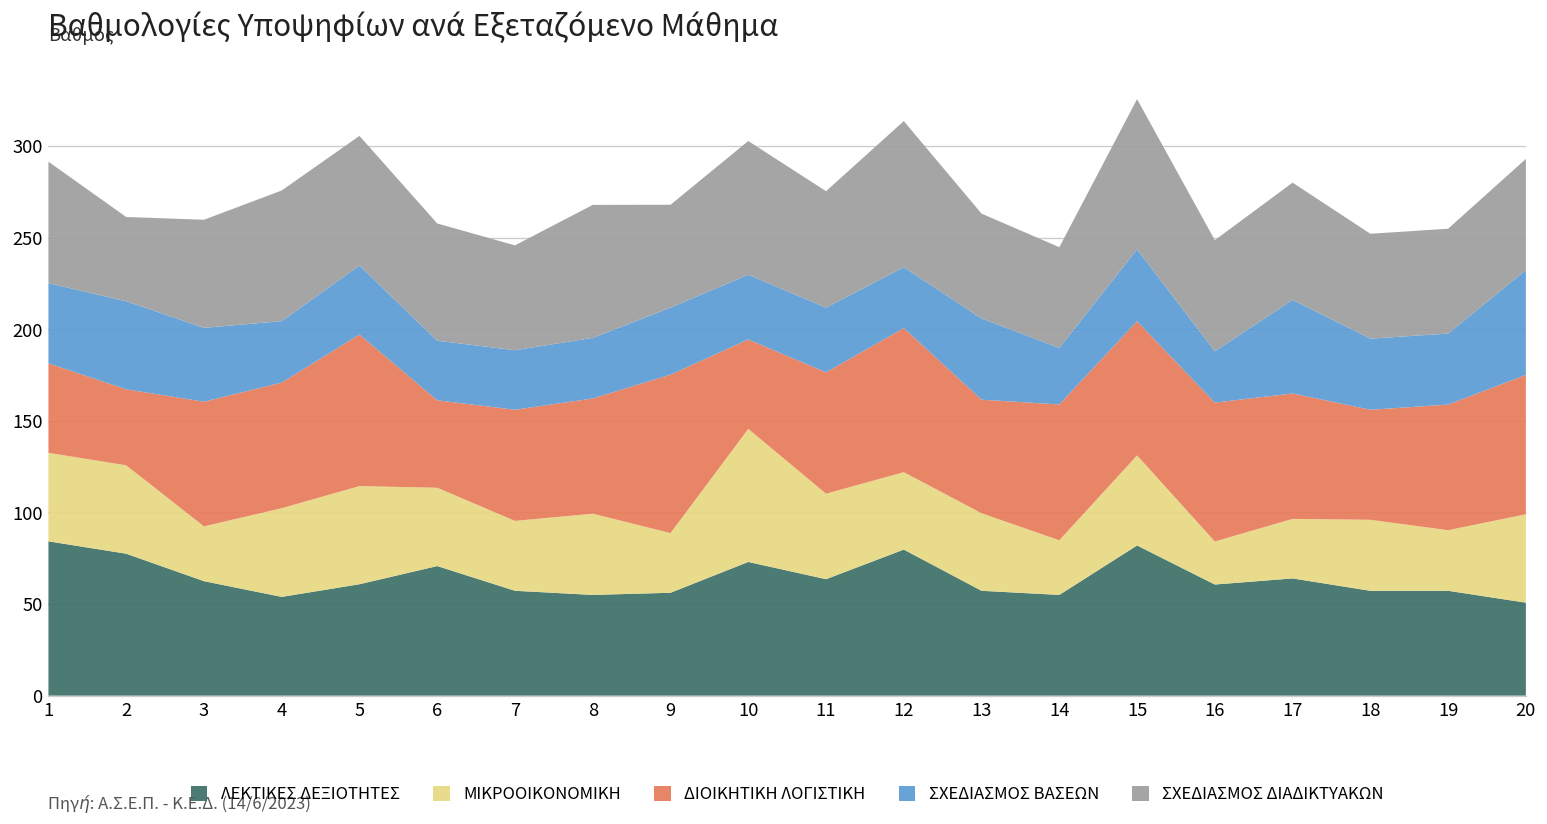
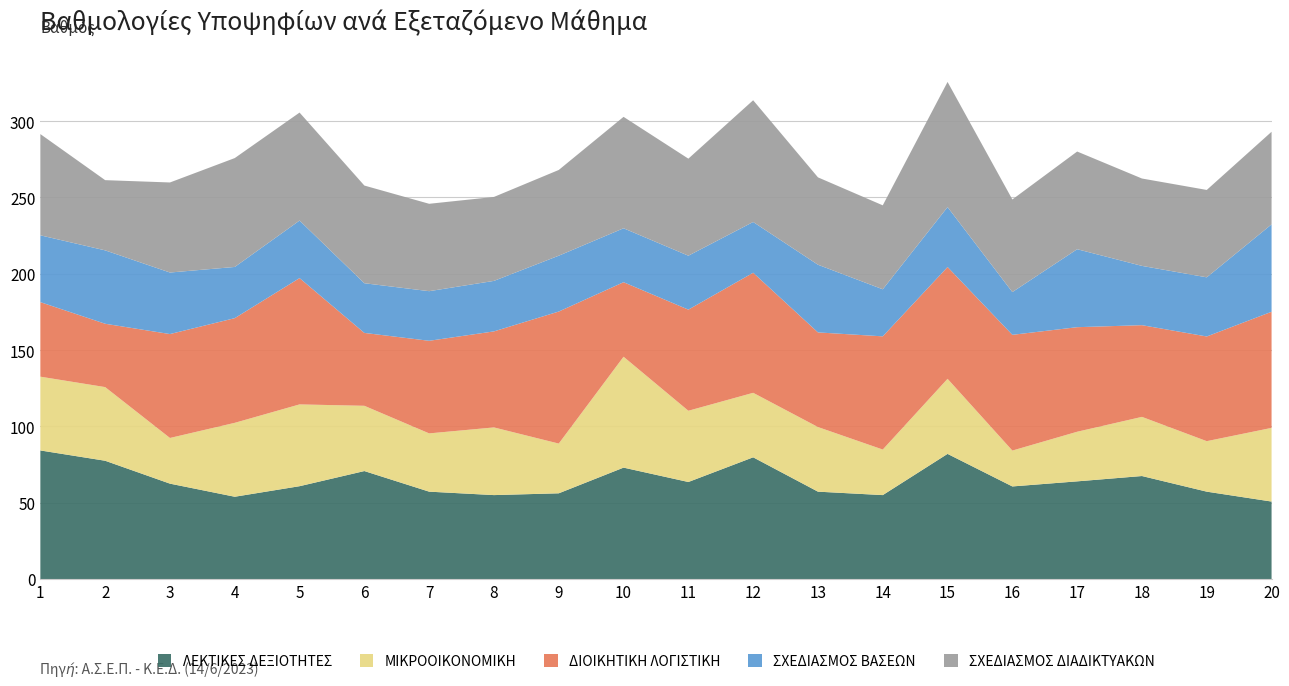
ΣΧΕΔΙΑΣΜΟΣ ΔΙΑΔΙΚΤΥΑΚΩΝ, 8: 73 -> 55
ΛΕΚΤΙΚΕΣ ΔΕΞΙΟΤΗΤΕΣ, 18: 57 -> 67
